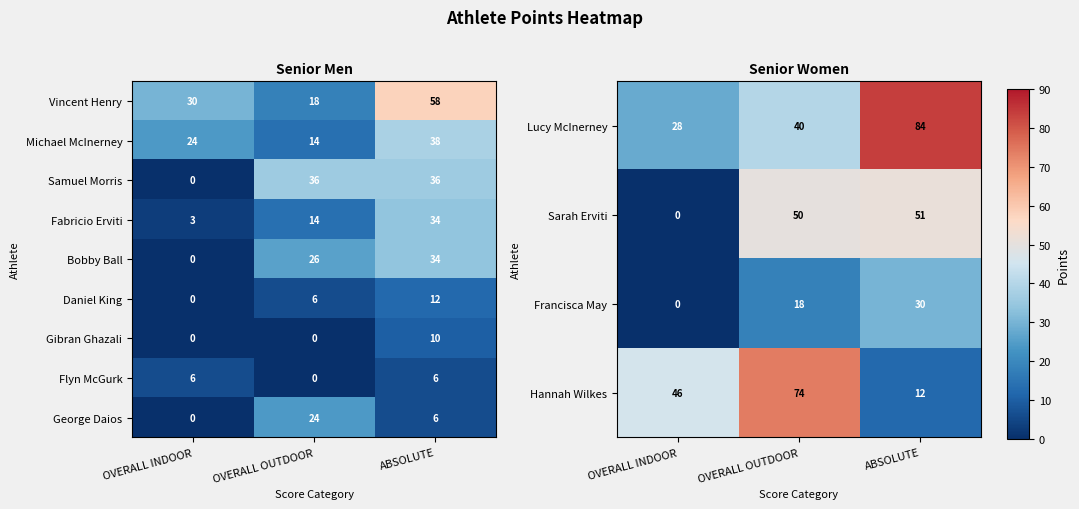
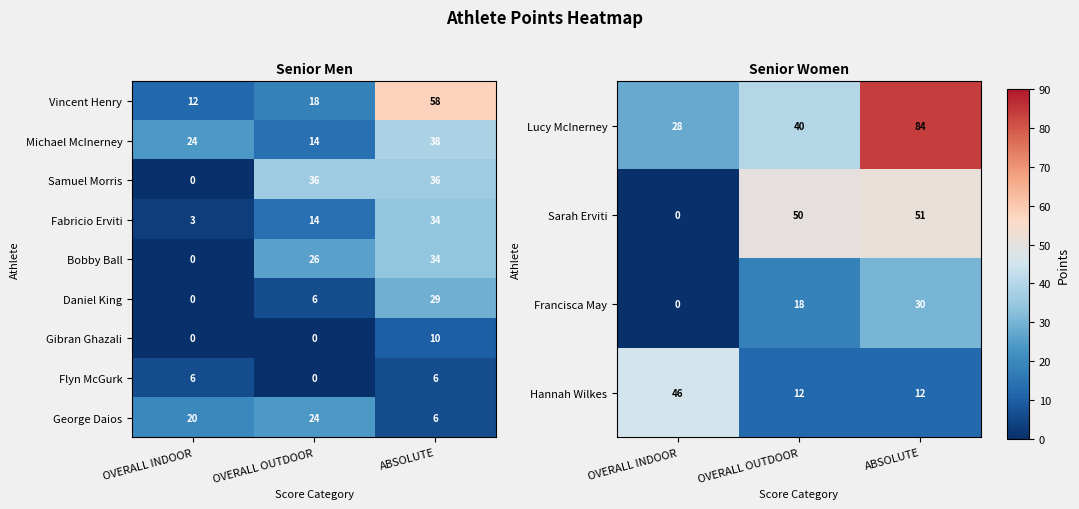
Senior Men, Vincent Henry, OVERALL INDOOR: 30 -> 12
Senior Men, Daniel King, ABSOLUTE: 12 -> 29
Senior Men, George Daios, OVERALL INDOOR: 0 -> 20
Senior Women, Hannah Wilkes, OVERALL OUTDOOR: 74 -> 12
